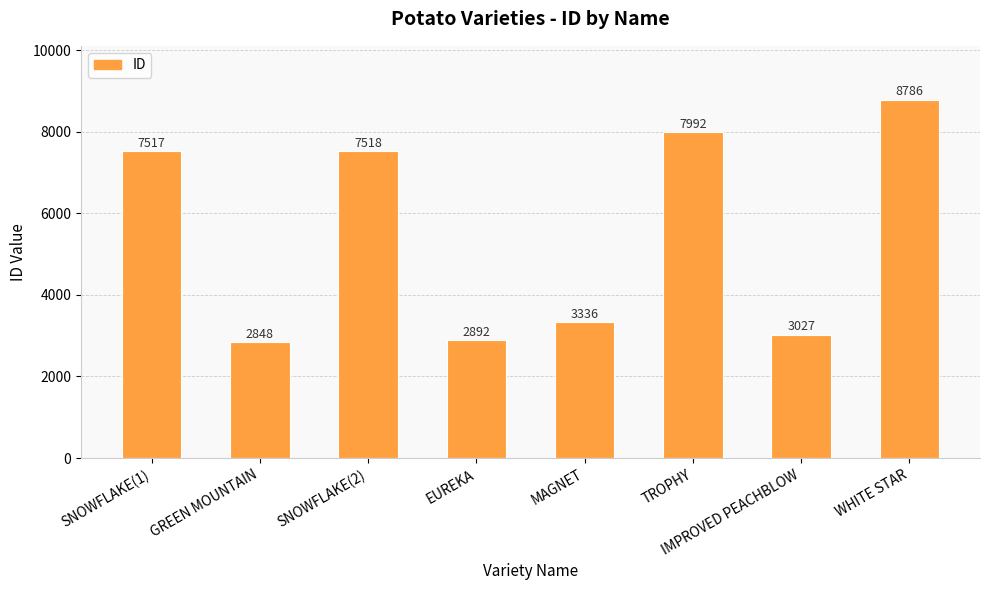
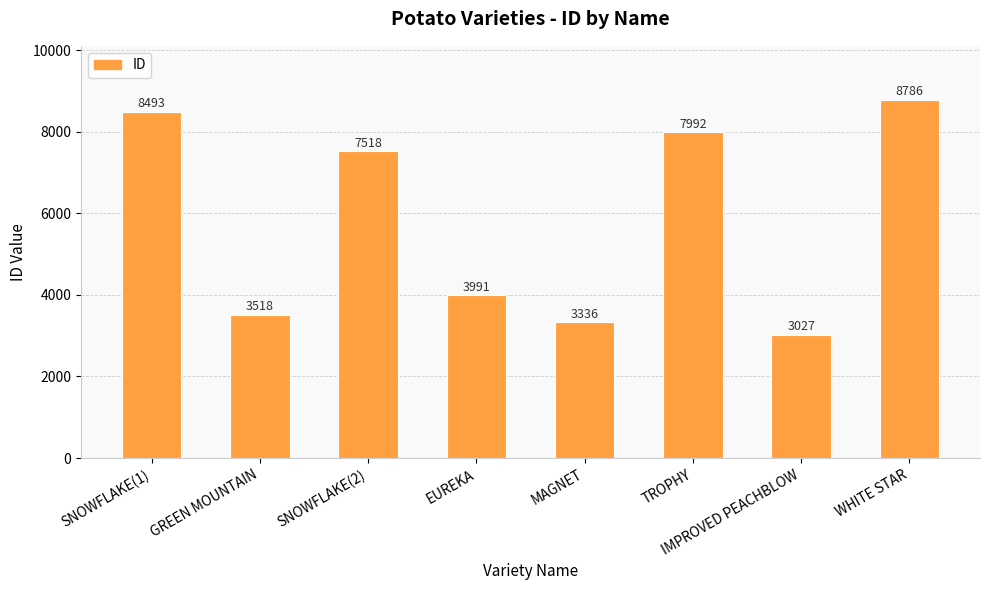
SNOWFLAKE(1): 7517 -> 8493
GREEN MOUNTAIN: 2848 -> 3518
EUREKA: 2892 -> 3991
